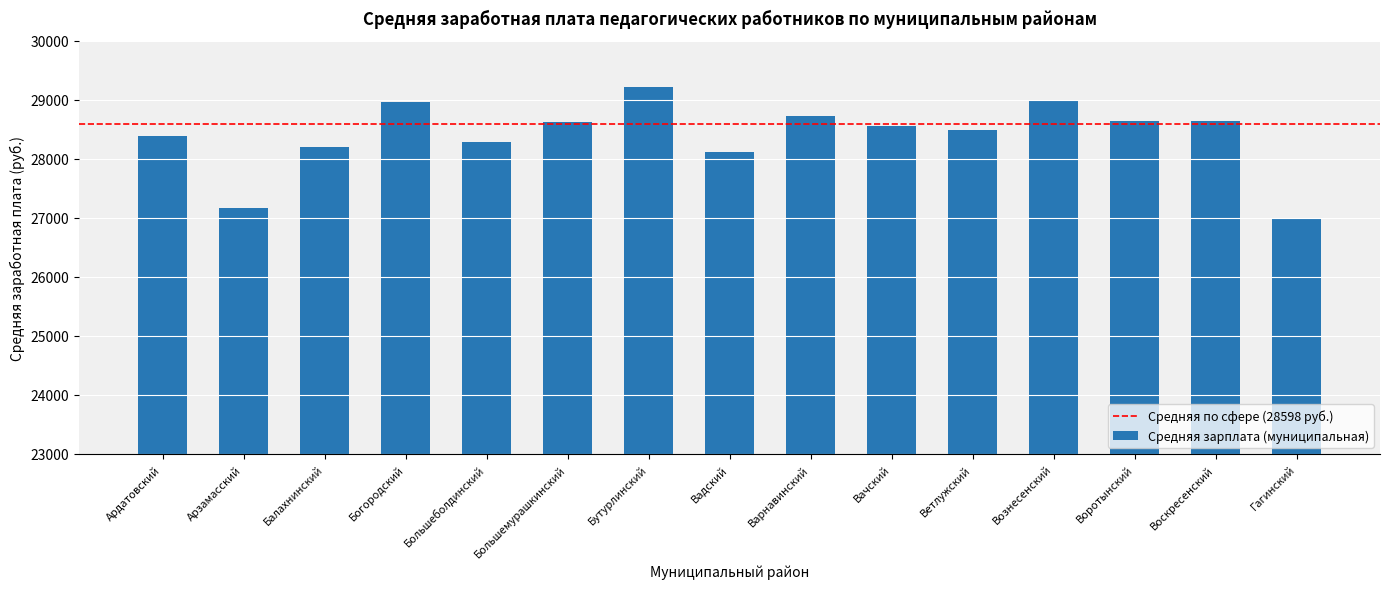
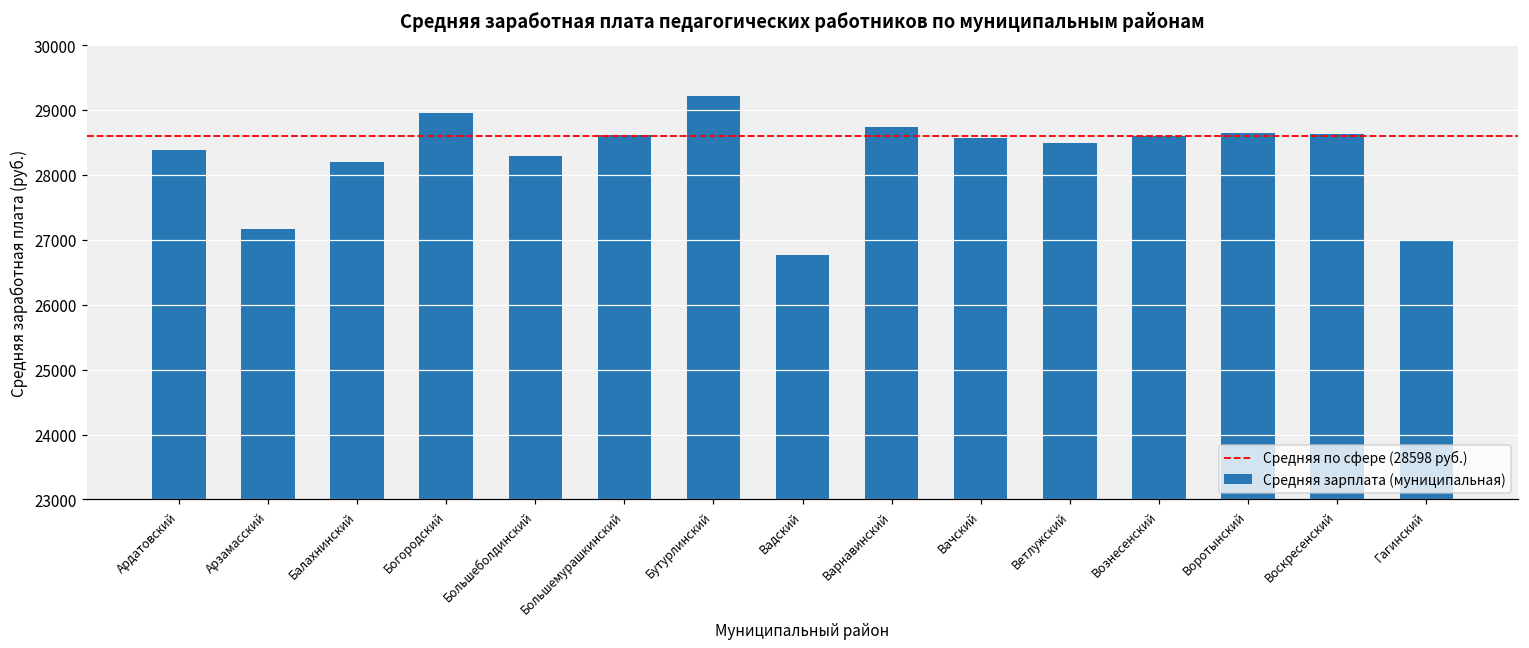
Вадский: 28100 -> 26800
Вознесенский: 29000 -> 28600
